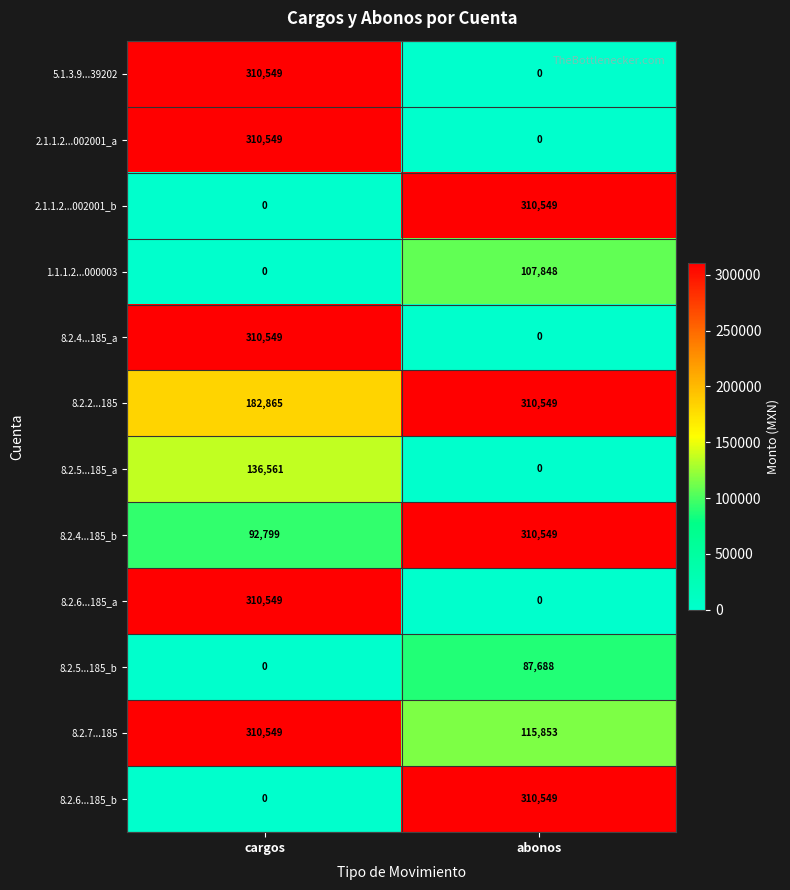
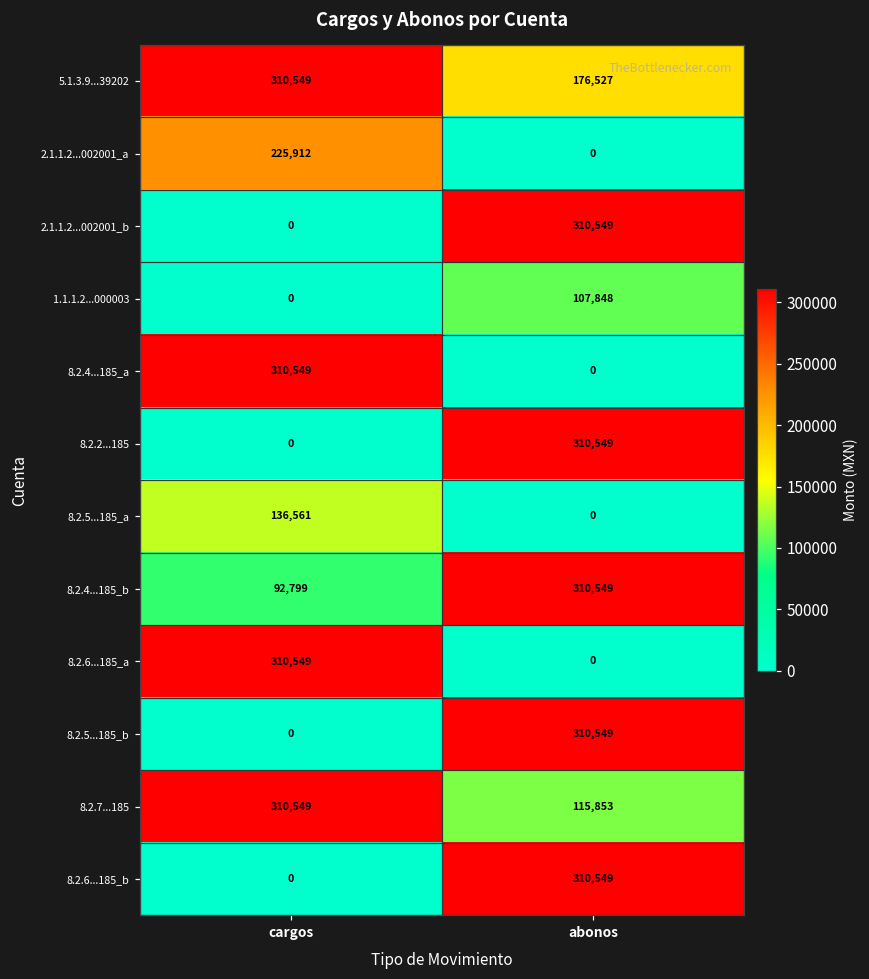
5.1.3.9...39202, abonos: 0 -> 176,527
2.1.1.2...002001_a, cargos: 310,549 -> 225,912
8.2.2...185, cargos: 182,865 -> 0
8.2.5...185_b, abonos: 87,688 -> 310,549
